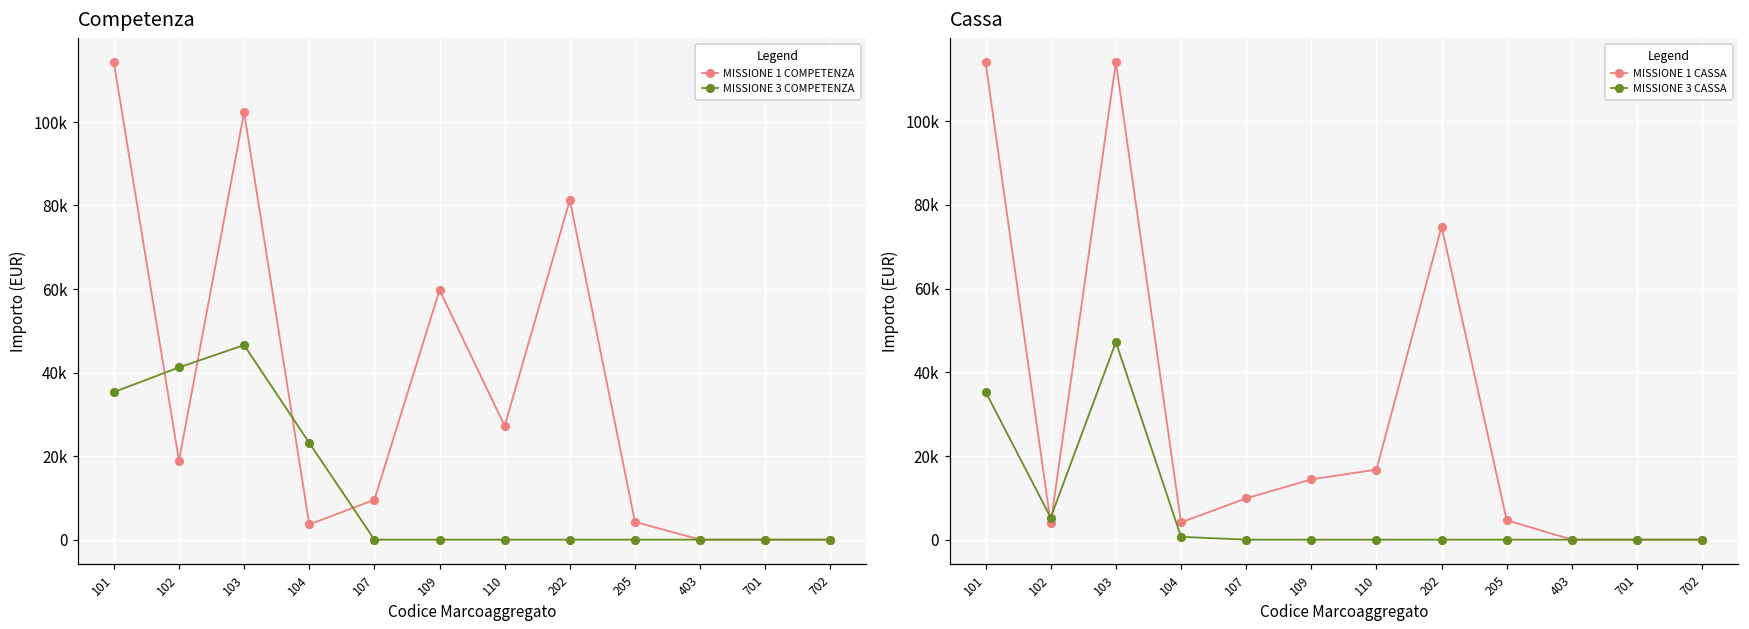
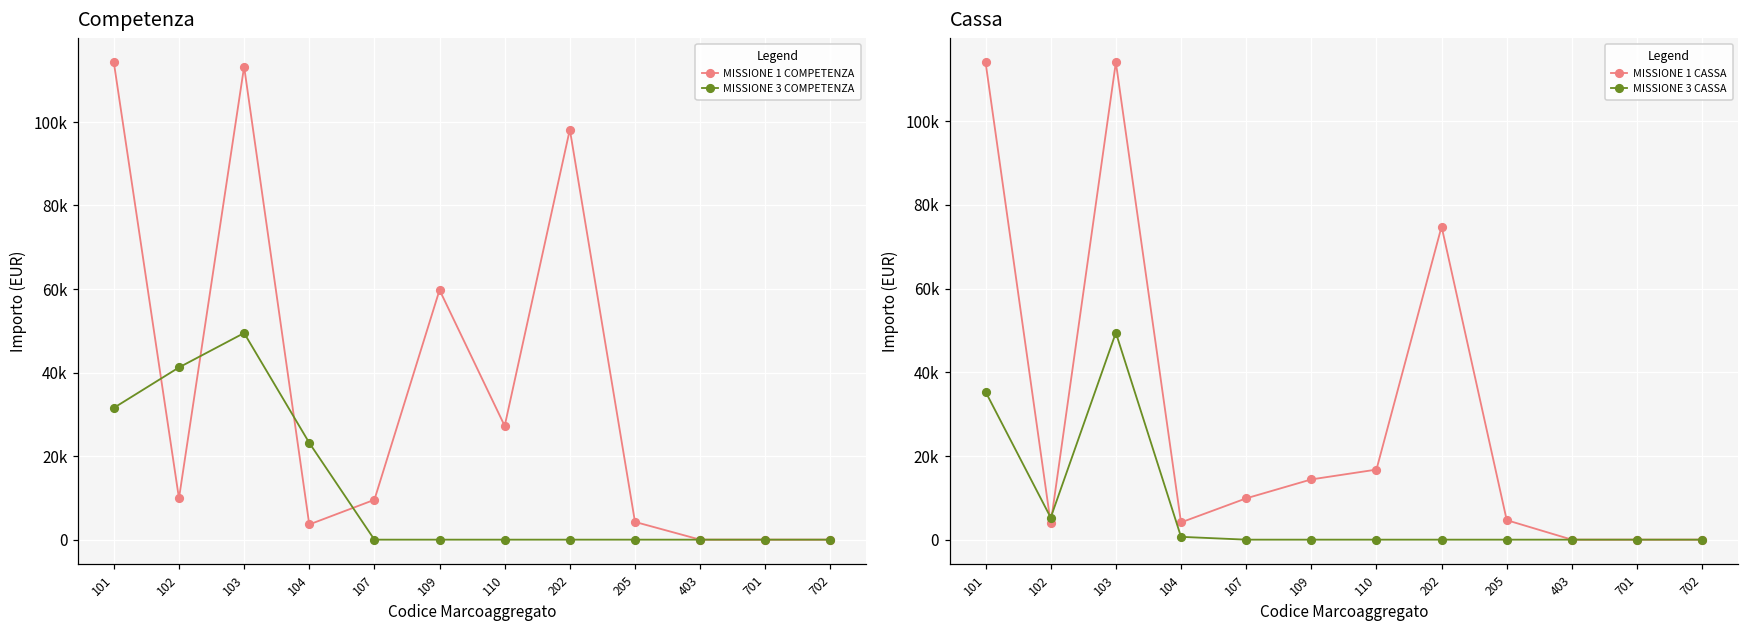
Competenza, MISSIONE 3 COMPETENZA, 101: 35000 -> 32000
Competenza, MISSIONE 1 COMPETENZA, 102: 19000 -> 10000
Competenza, MISSIONE 1 COMPETENZA, 103: 102000 -> 113000
Competenza, MISSIONE 3 COMPETENZA, 103: 47000 -> 49000
Competenza, MISSIONE 1 COMPETENZA, 202: 81000 -> 98000
Cassa, MISSIONE 3 CASSA, 103: 47000 -> 49000
